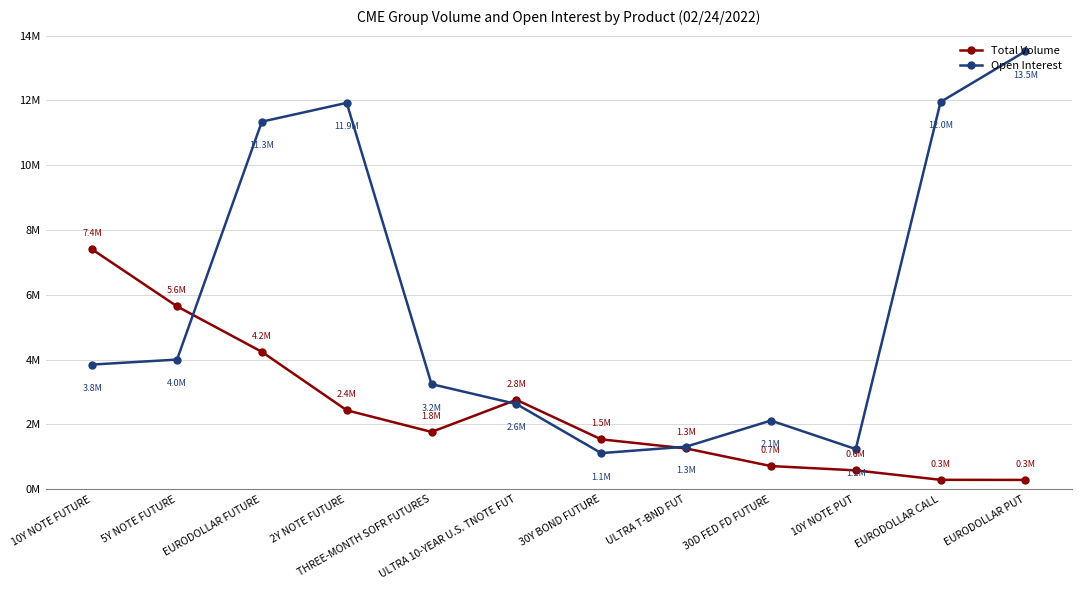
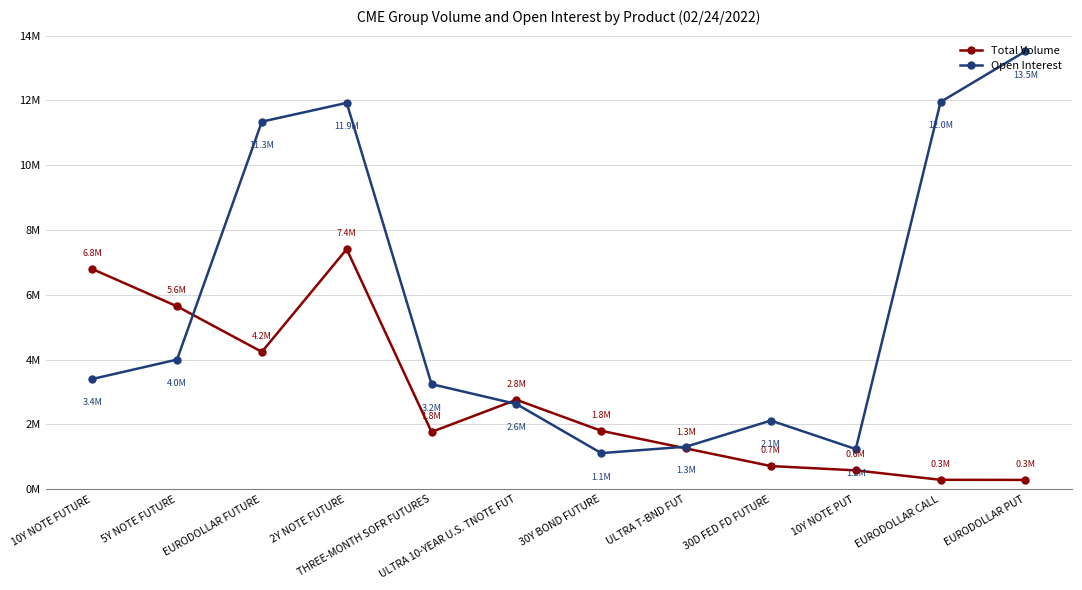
Total Volume, 10Y NOTE FUTURE: 7.4M -> 6.8M
Open Interest, 10Y NOTE FUTURE: 3.8M -> 3.4M
Total Volume, 2Y NOTE FUTURE: 2.4M -> 7.4M
Total Volume, 30Y BOND FUTURE: 1.5M -> 1.8M
